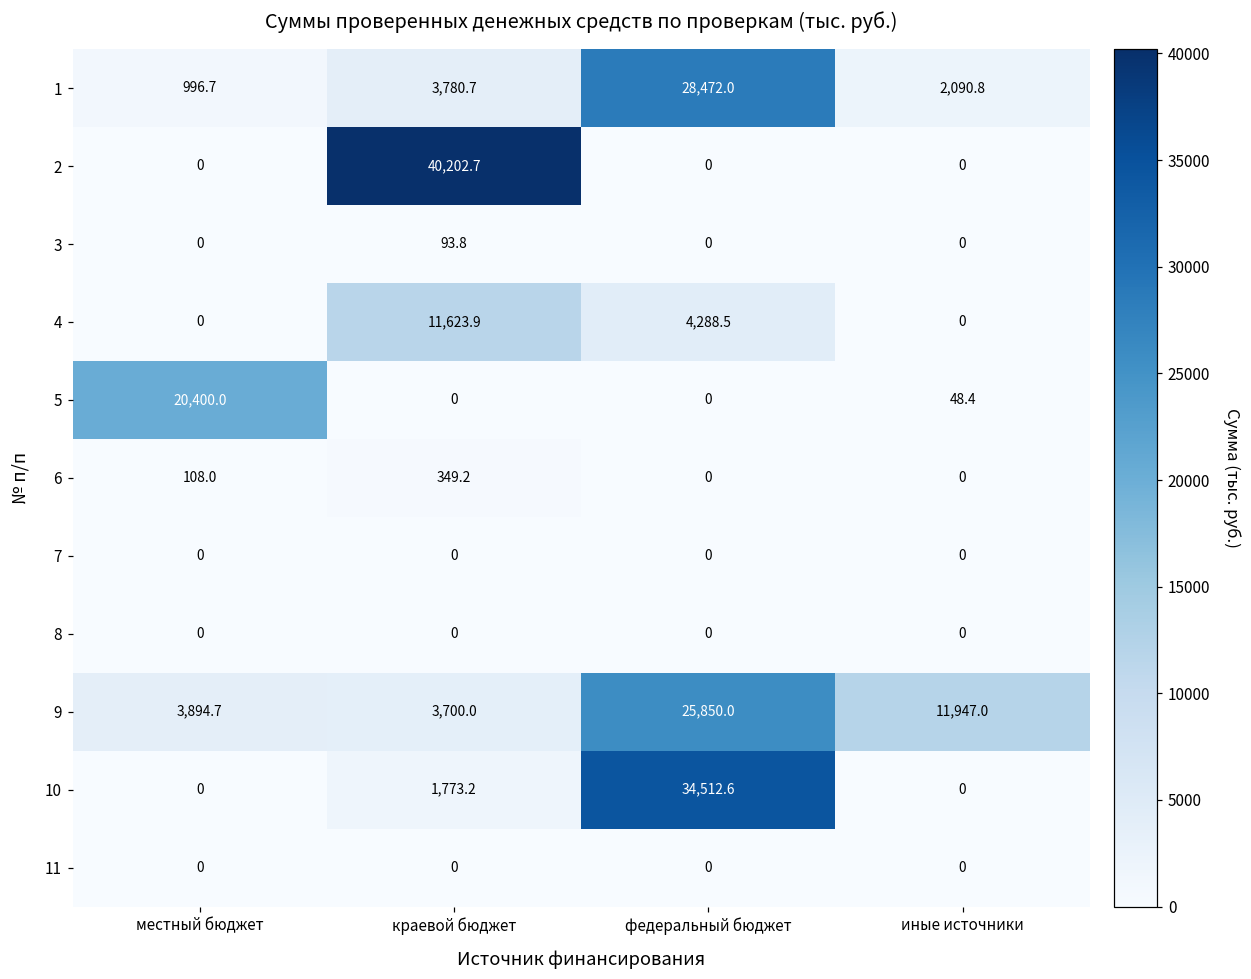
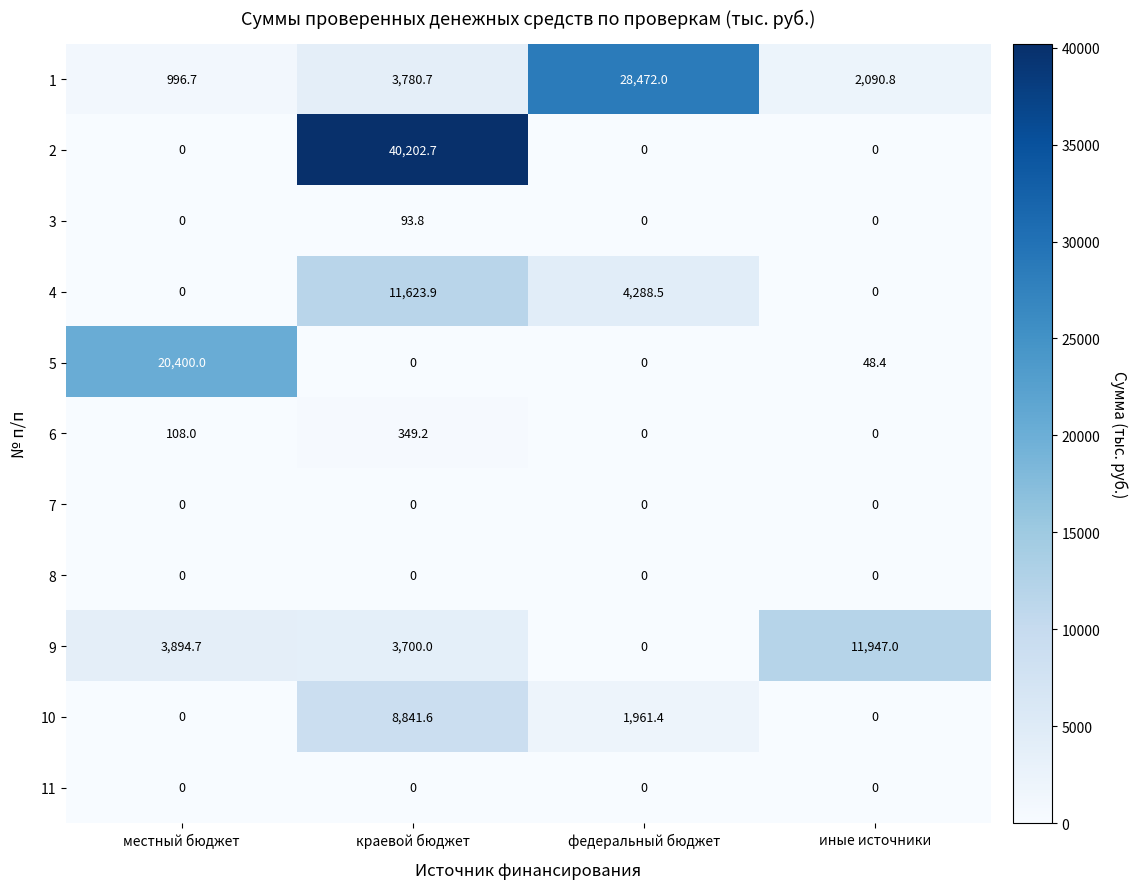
9, федеральный бюджет: 25,850.0 -> 0
10, краевой бюджет: 1,773.2 -> 8,841.6
10, федеральный бюджет: 34,512.6 -> 1,961.4
